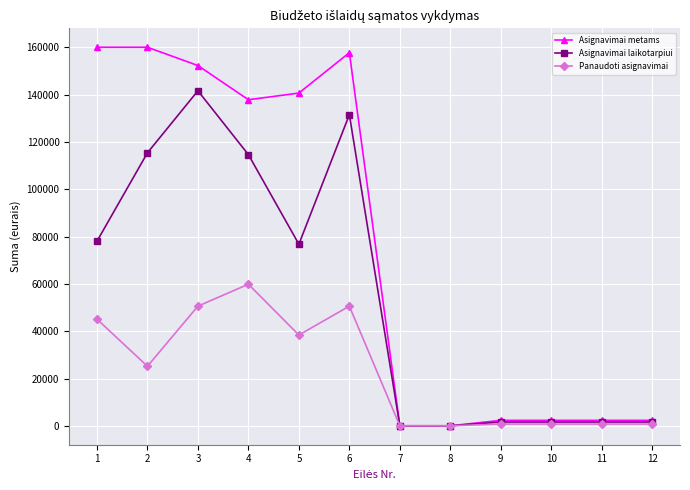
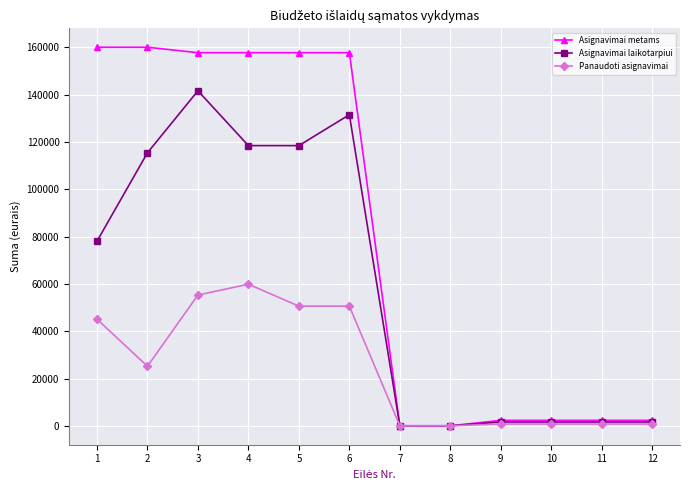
Asignavimai metams, 3: 152000 -> 158000
Panaudoti asignavimai, 3: 51000 -> 55000
Asignavimai metams, 4: 138000 -> 158000
Asignavimai laikotarpiui, 4: 115000 -> 119000
Asignavimai metams, 5: 141000 -> 158000
Asignavimai laikotarpiui, 5: 77000 -> 119000
Panaudoti asignavimai, 5: 38000 -> 51000
